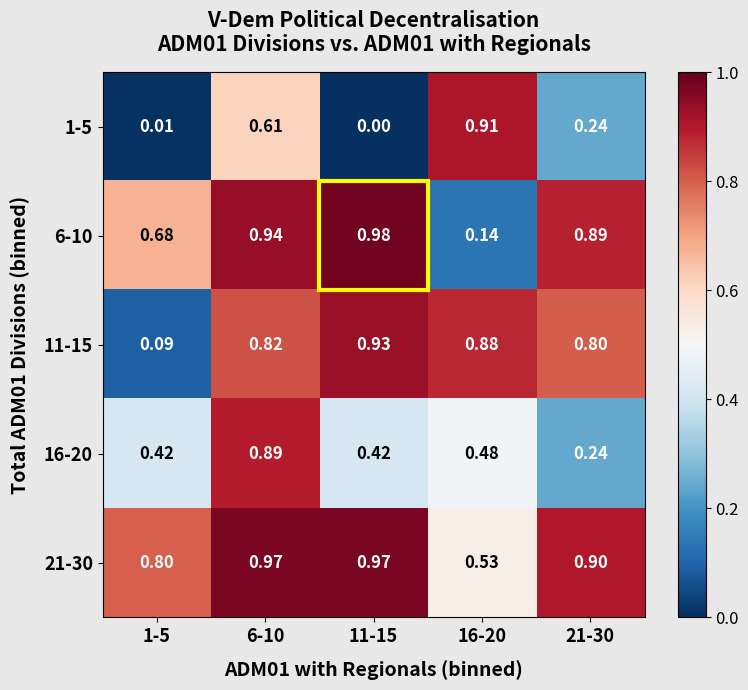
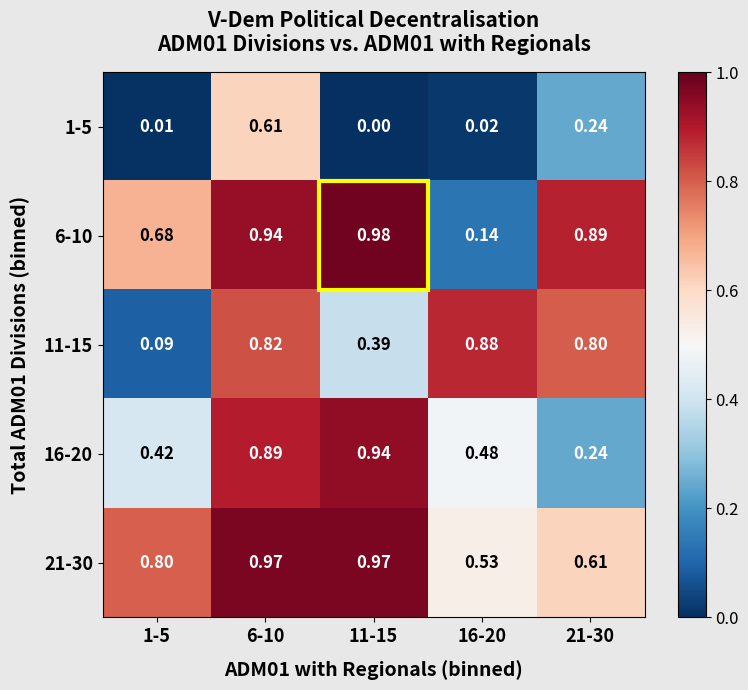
1-5, 16-20: 0.91 -> 0.02
11-15, 11-15: 0.93 -> 0.39
16-20, 11-15: 0.42 -> 0.94
21-30, 21-30: 0.90 -> 0.61
